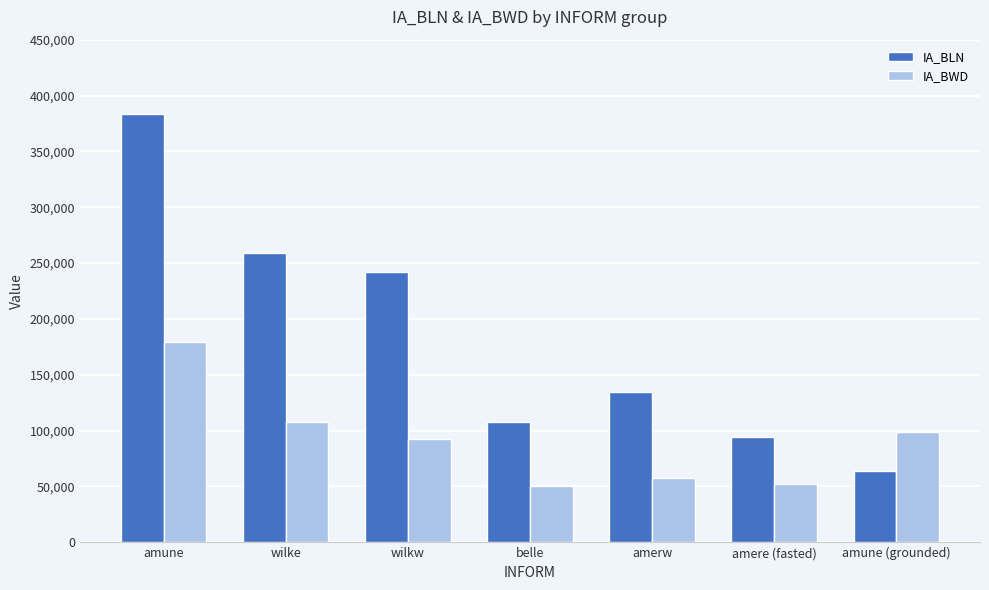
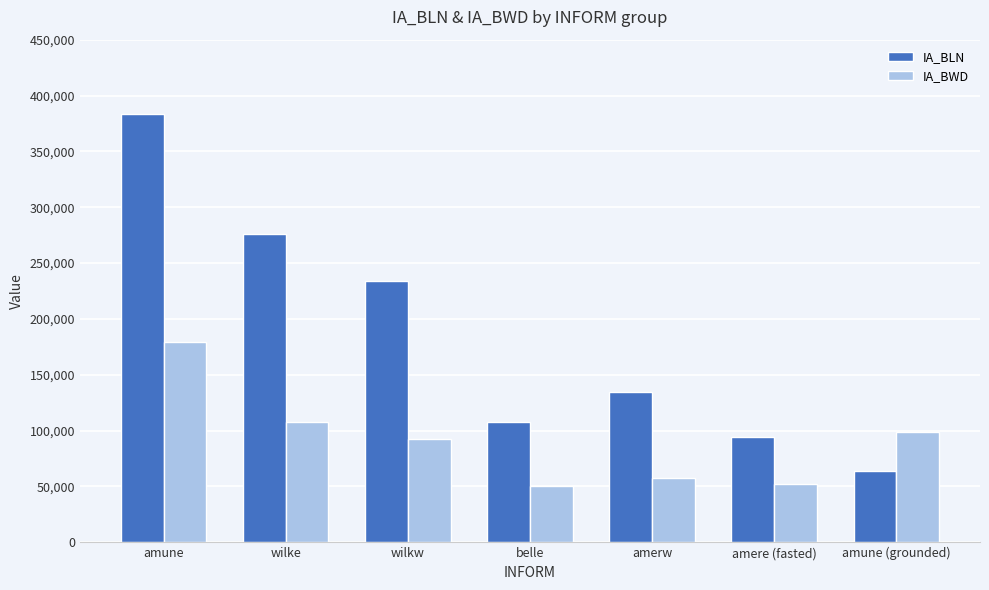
IA_BLN, wilke: 259,000 -> 276,000
IA_BLN, wilkw: 242,000 -> 234,000
